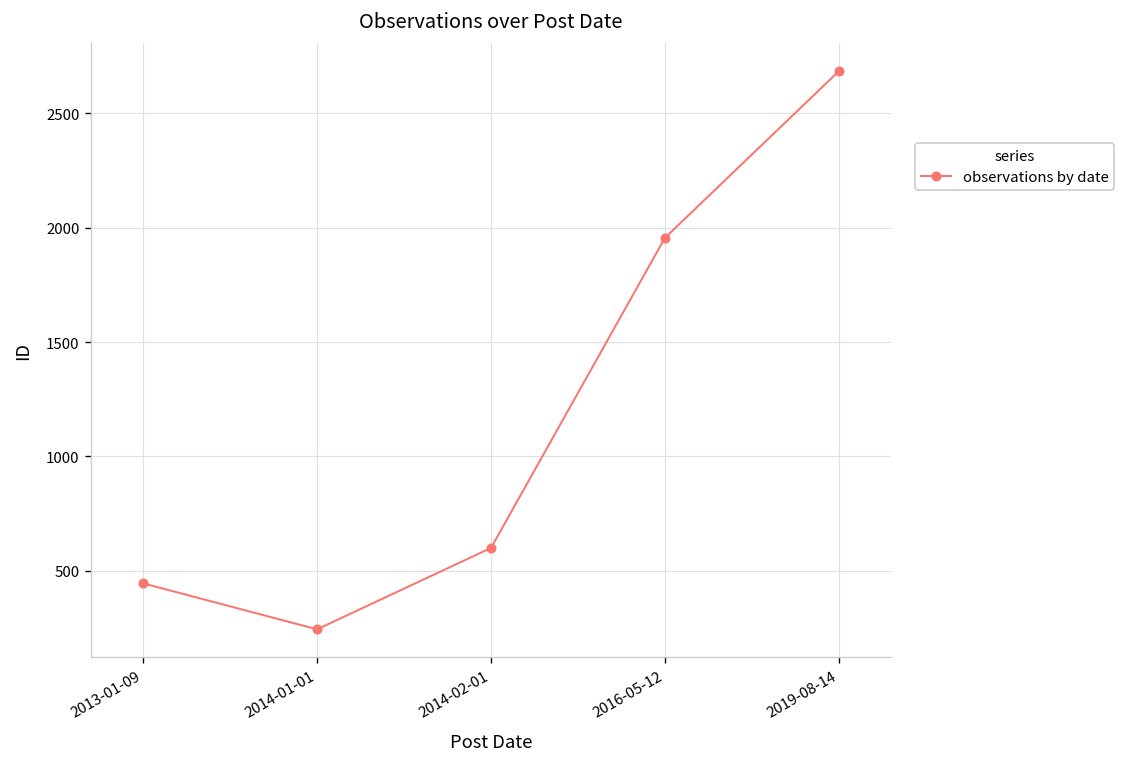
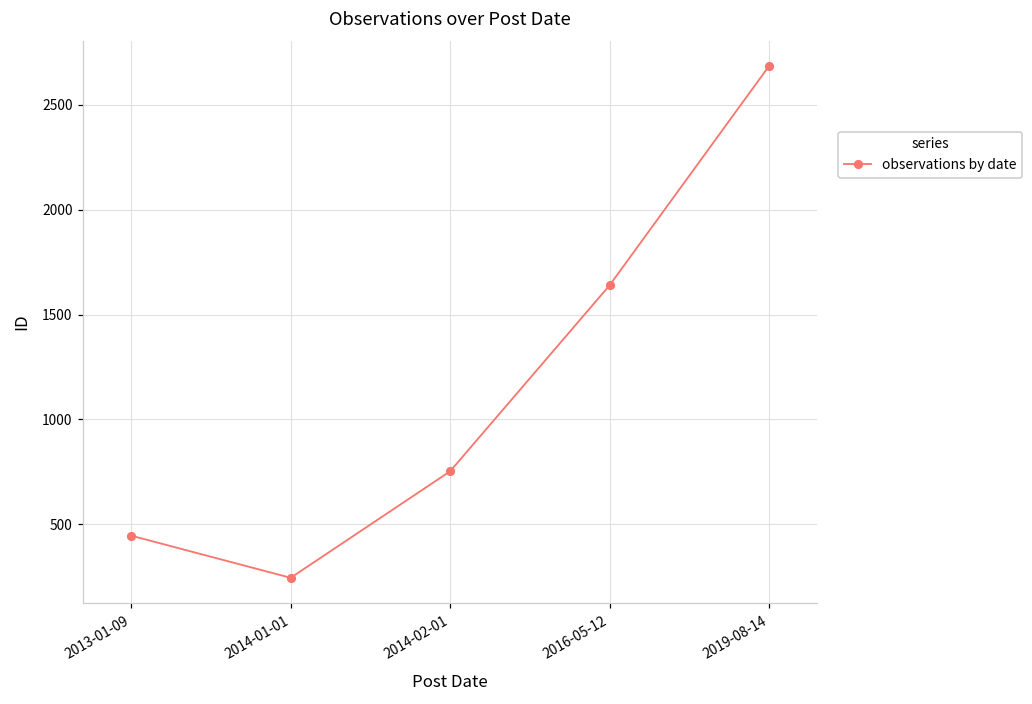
2014-02-01: 600 -> 750
2016-05-12: 1960 -> 1640
